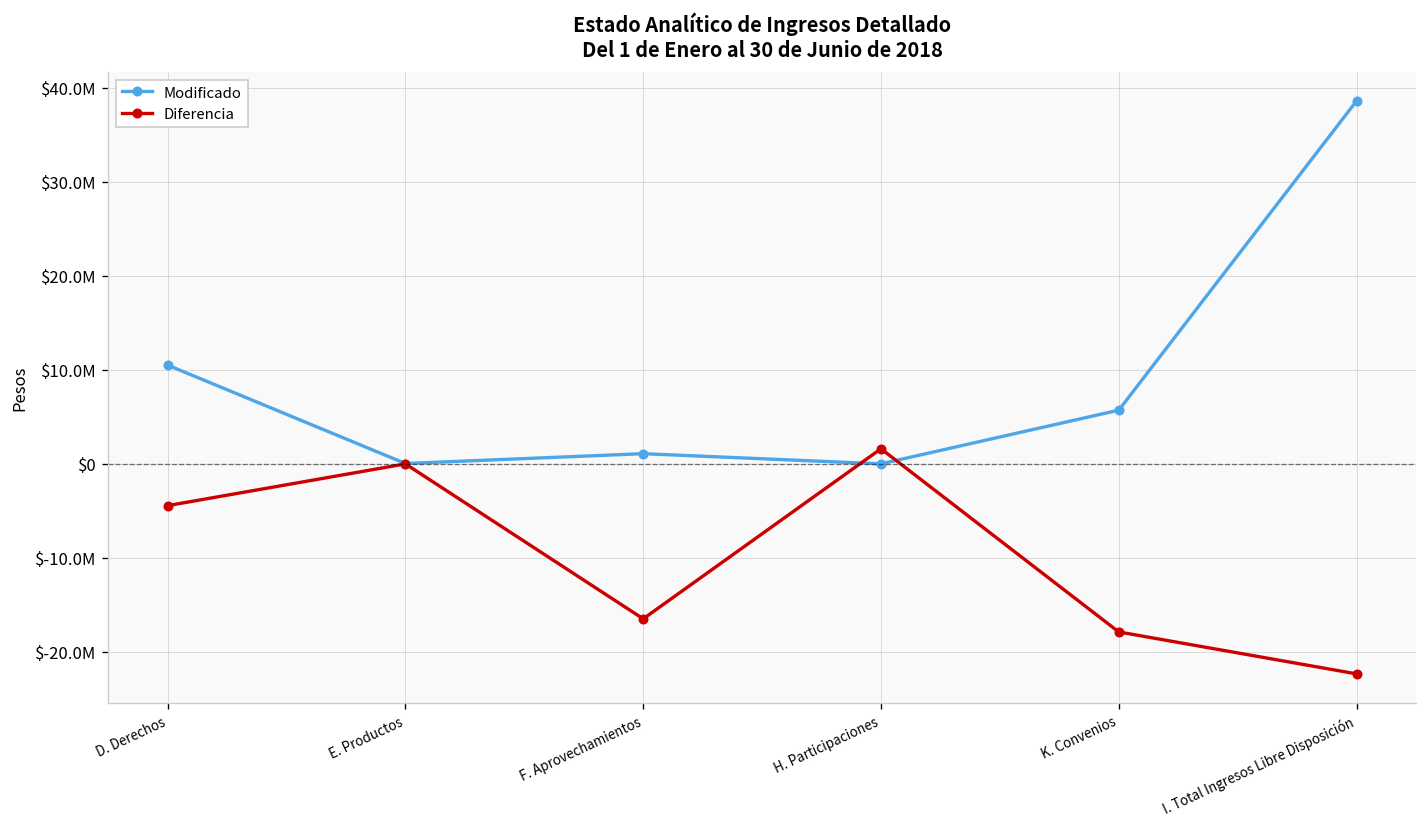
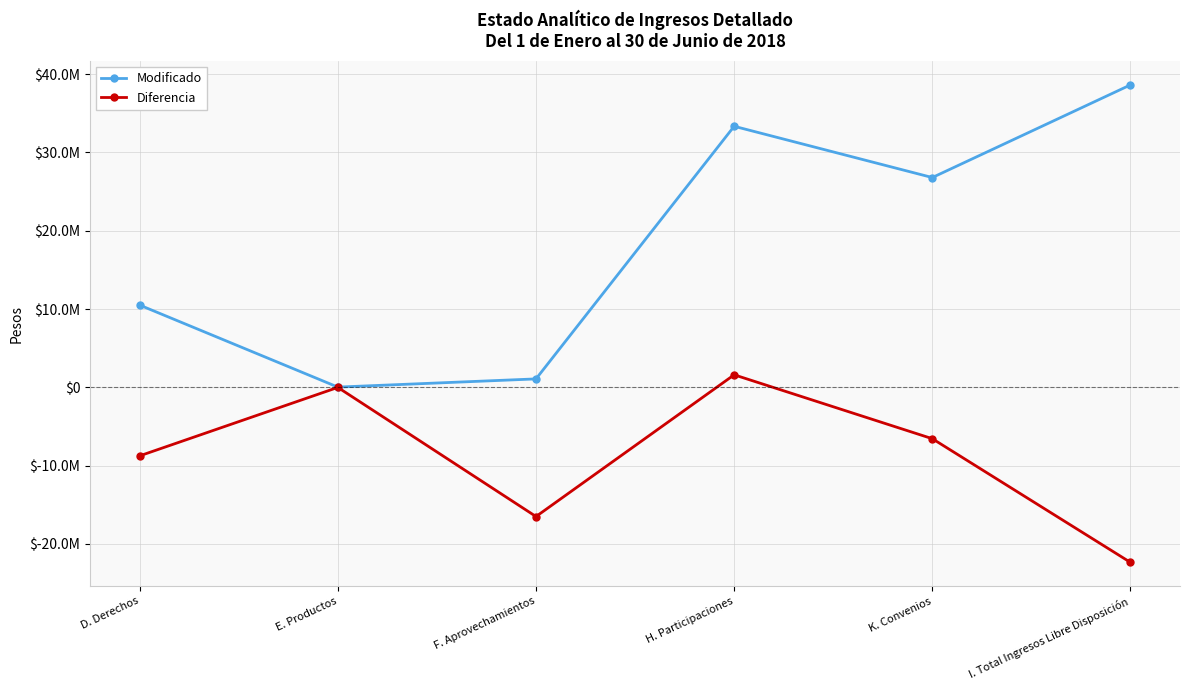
Diferencia, D. Derechos: $-4000000 -> $-9000000
Modificado, H. Participaciones: $0 -> $33000000
Modificado, K. Convenios: $6000000 -> $27000000
Diferencia, K. Convenios: $-18000000 -> $-7000000
